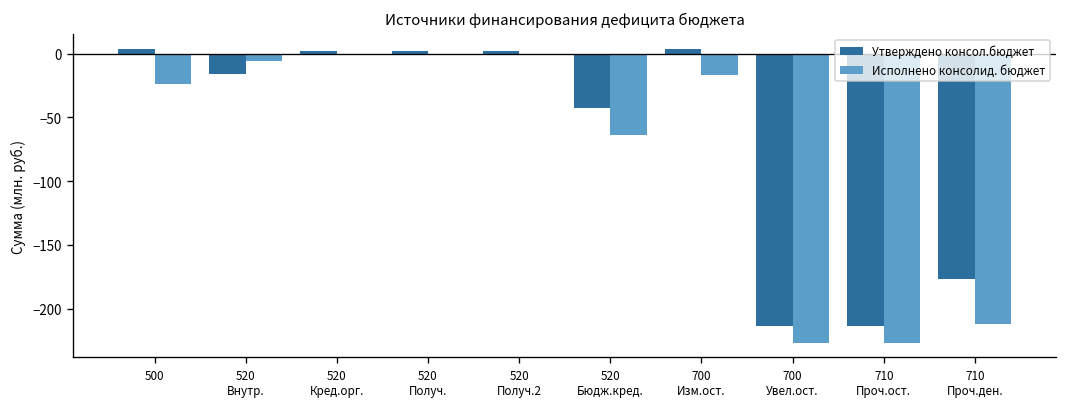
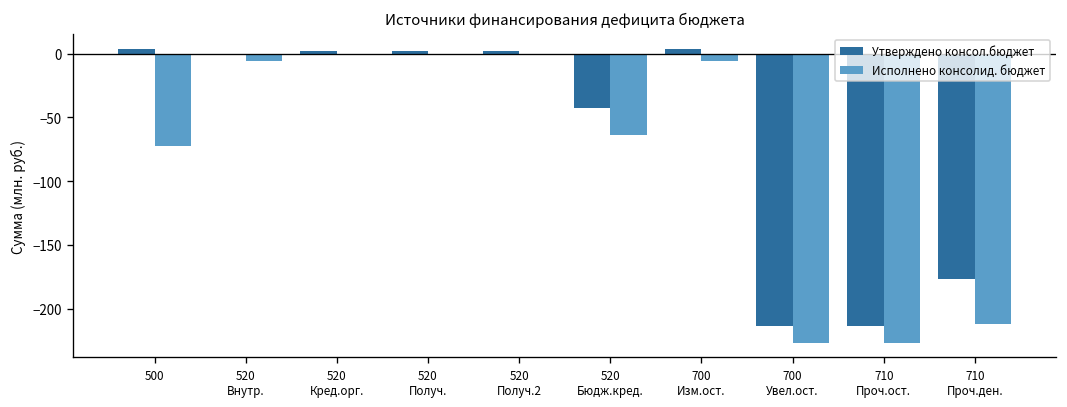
Исполнено консолид. бюджет, 500: -24 -> -73
Утверждено консол.бюджет, 520 Внутр.: -16 -> 0
Исполнено консолид. бюджет, 700 Изм.ост.: -17 -> -6
